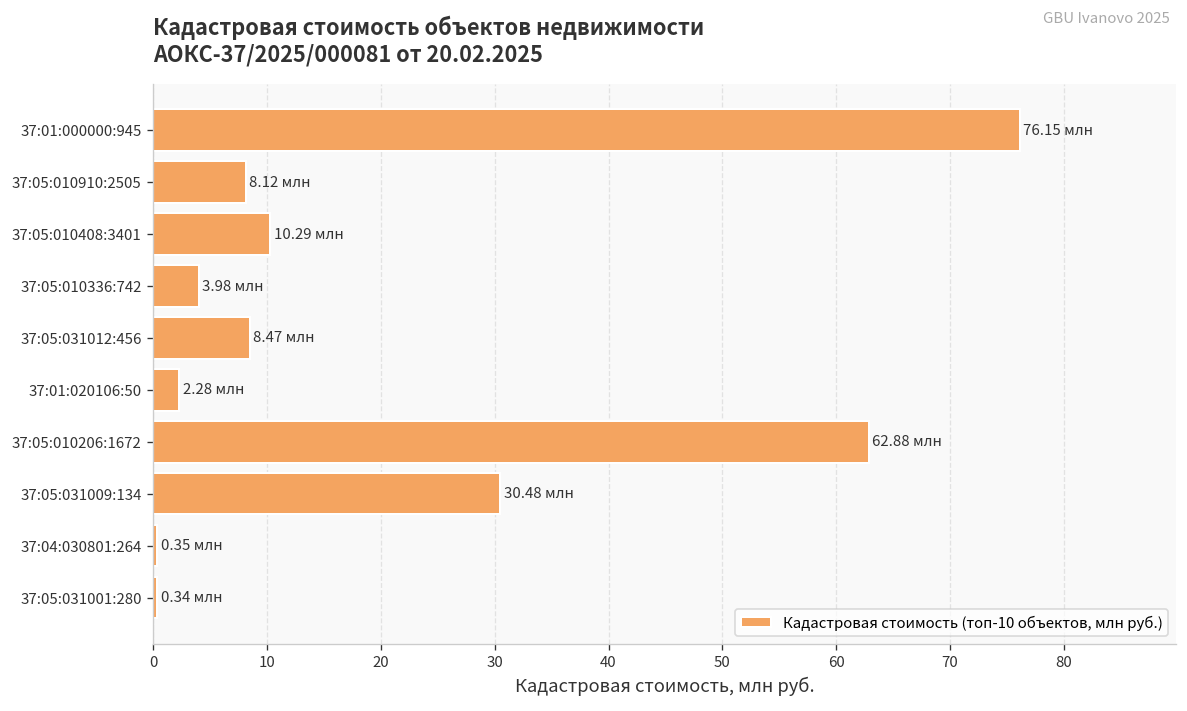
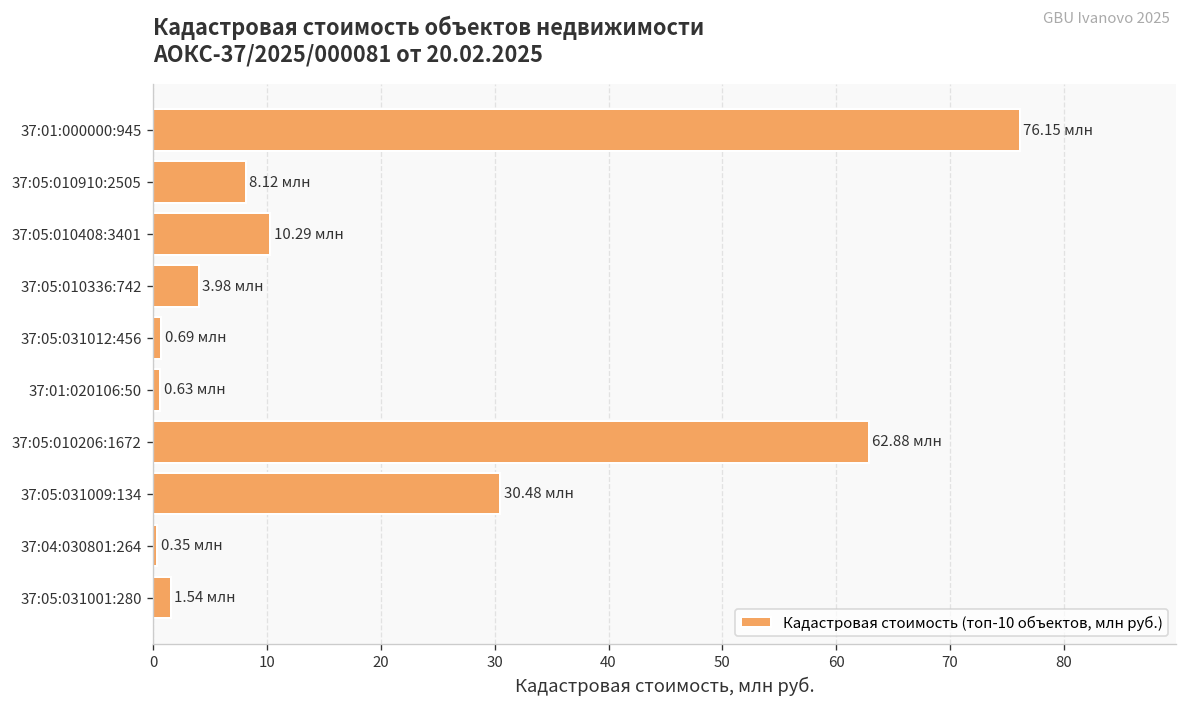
37:05:031012:456: 8.47 -> 0.69
37:01:020106:50: 2.28 -> 0.63
37:05:031001:280: 0.34 -> 1.54
